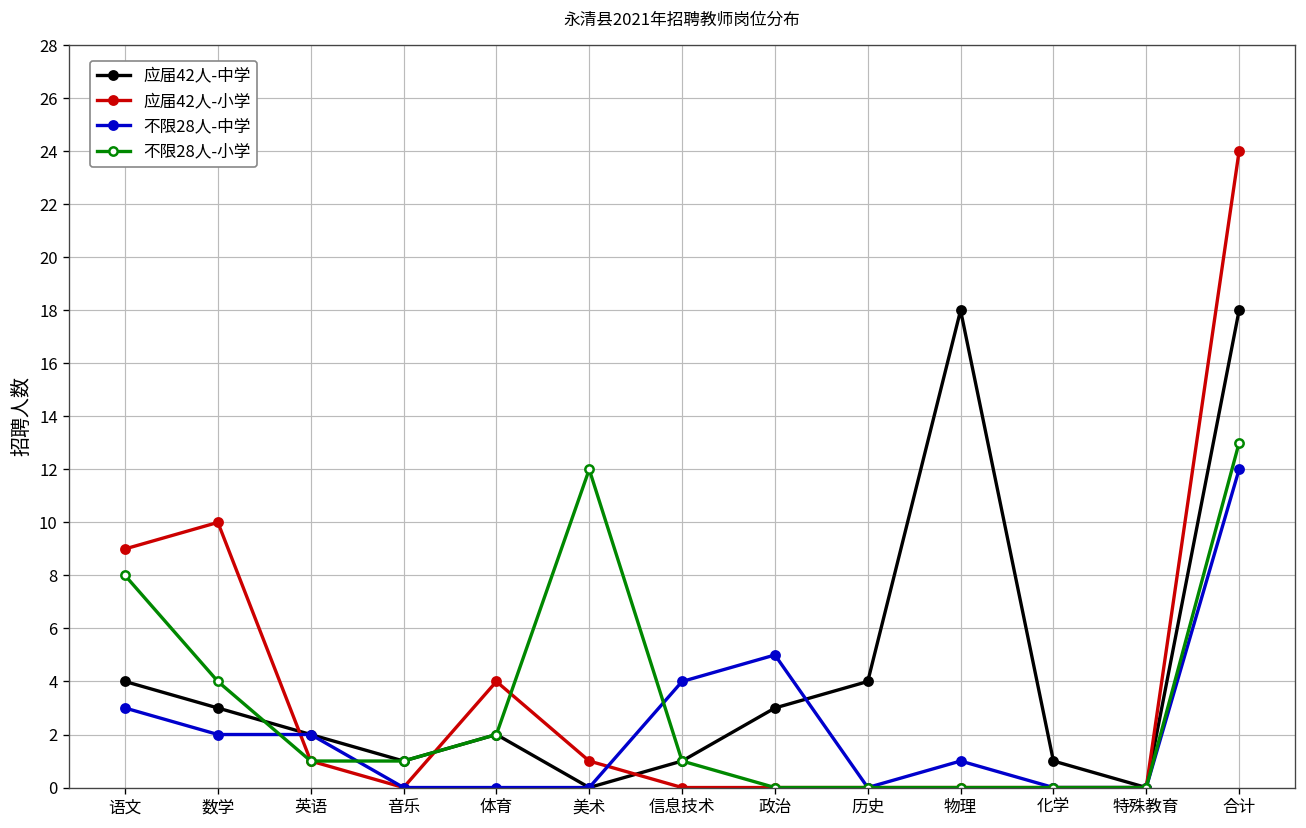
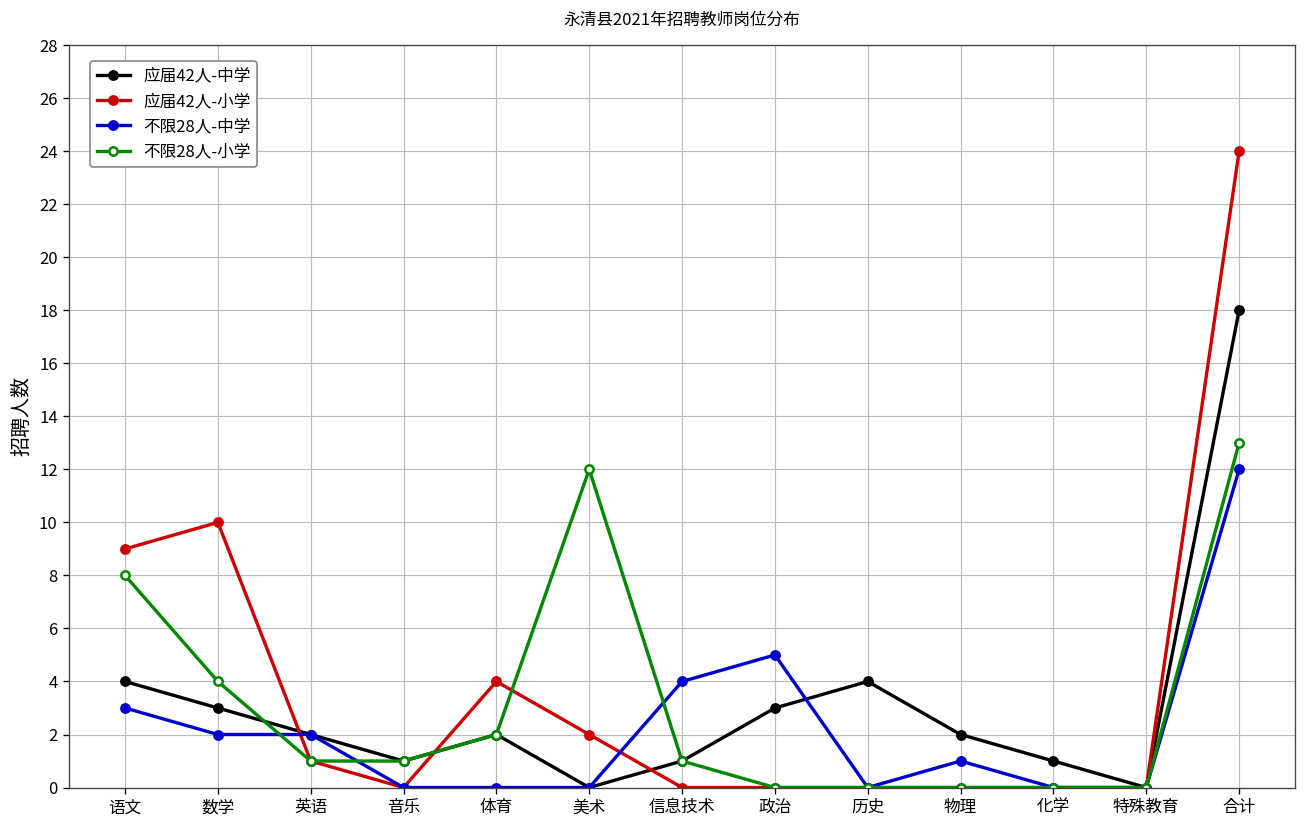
应届42人-小学, 美术: 1 -> 2
应届42人-中学, 物理: 18 -> 2
